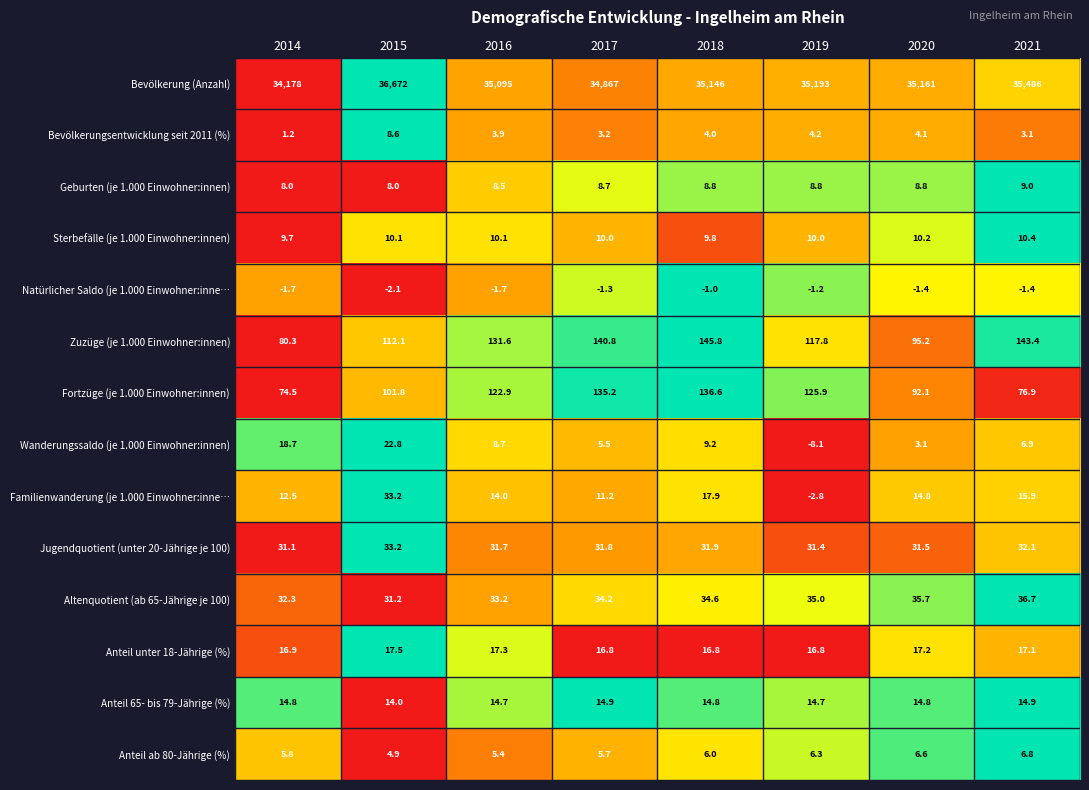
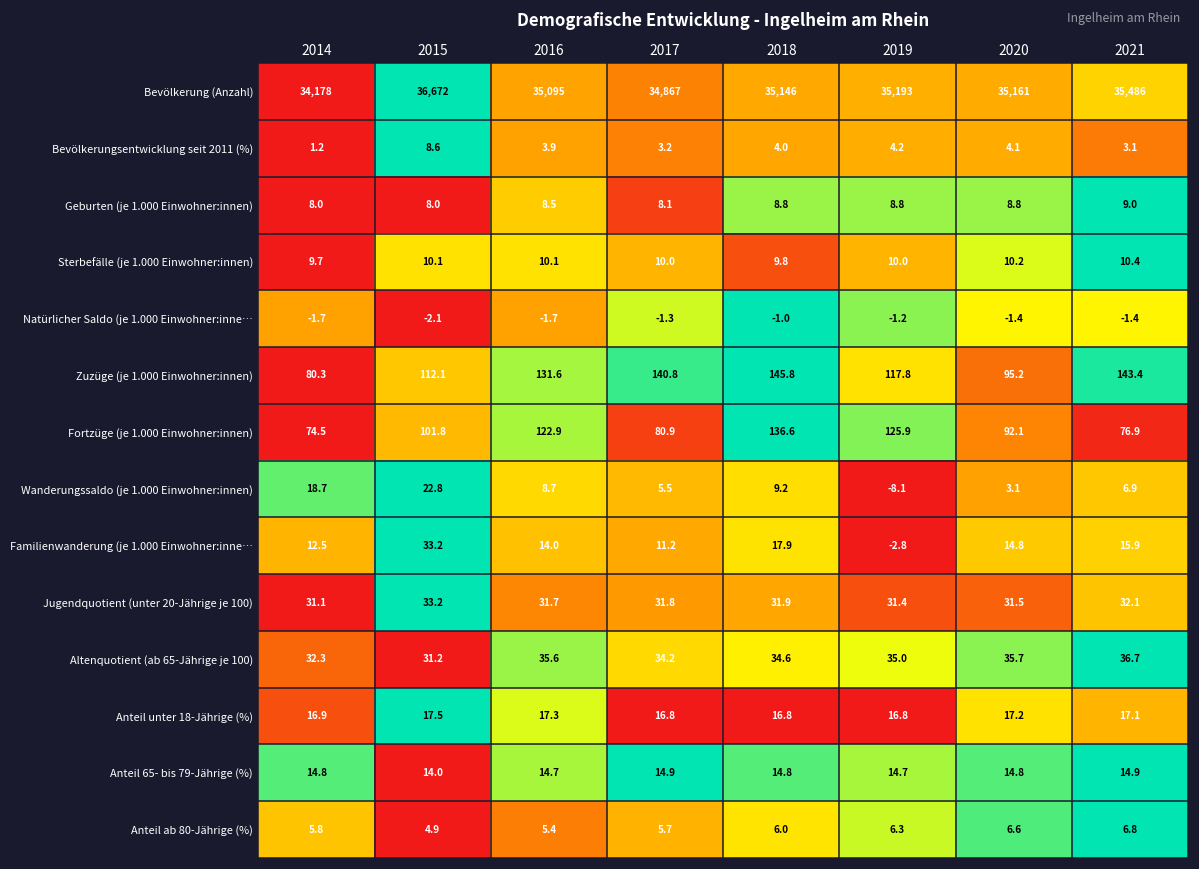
Geburten (je 1.000 Einwohner:innen), 2017: 8.7 -> 8.1
Fortzüge (je 1.000 Einwohner:innen), 2017: 135.2 -> 80.9
Altenquotient (ab 65-Jährige je 100), 2016: 33.2 -> 35.6
